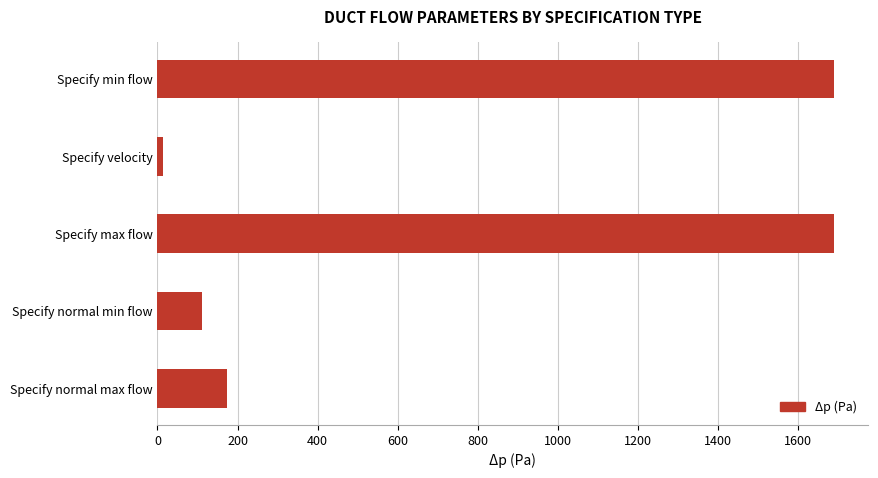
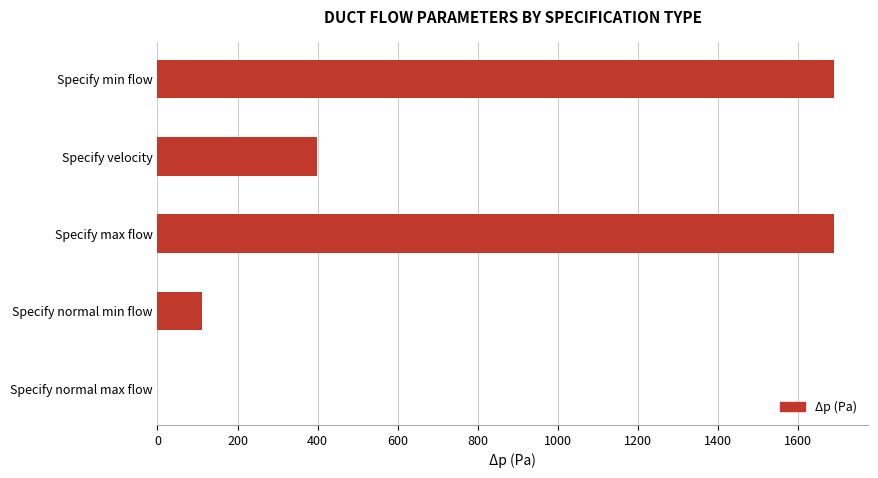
Specify velocity: 10 -> 400
Specify normal max flow: 170 -> 0
